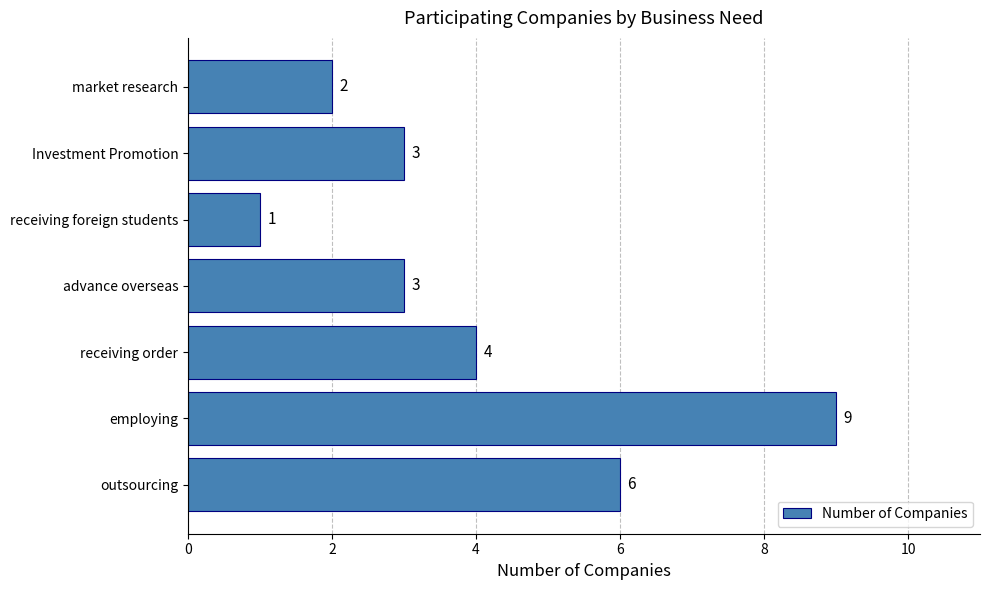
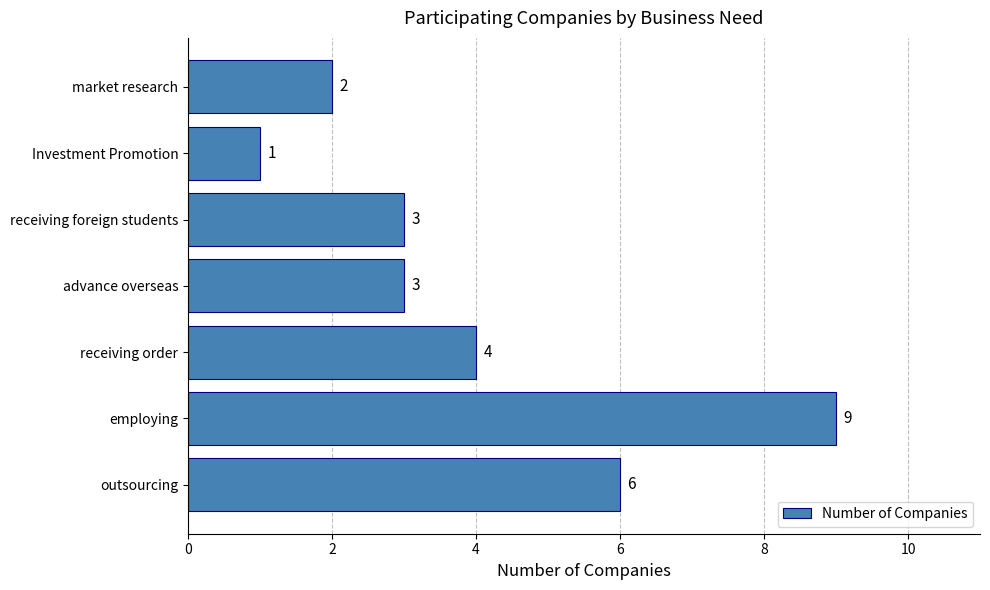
Investment Promotion: 3 -> 1
receiving foreign students: 1 -> 3
